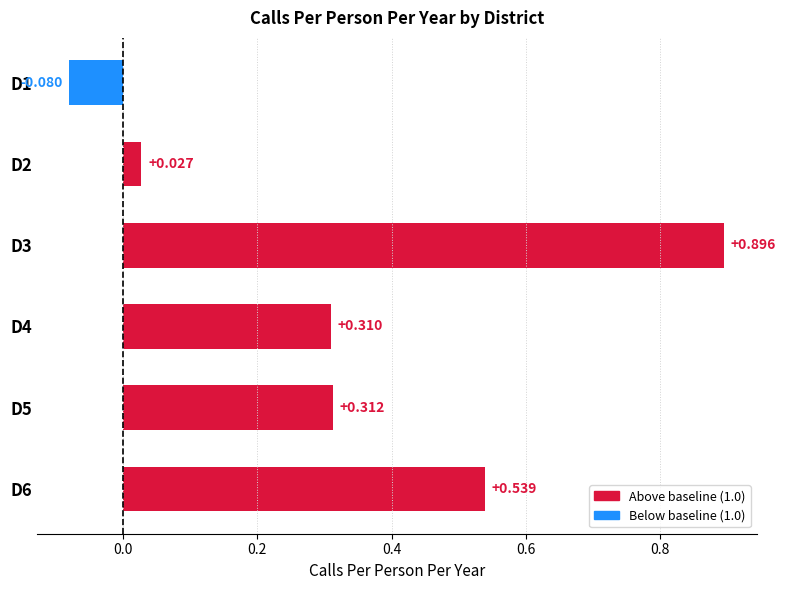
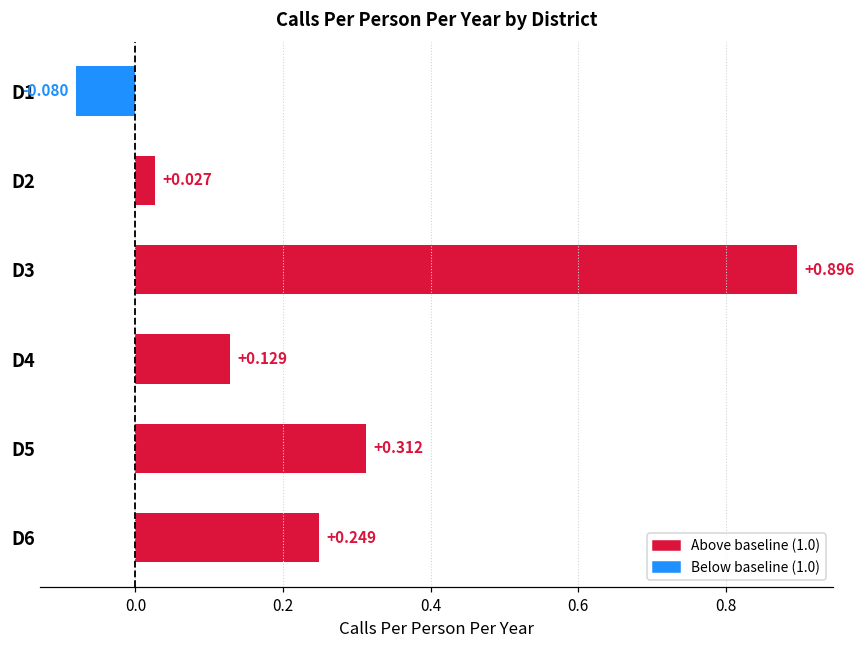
D4: +0.310 -> +0.129
D6: +0.539 -> +0.249
